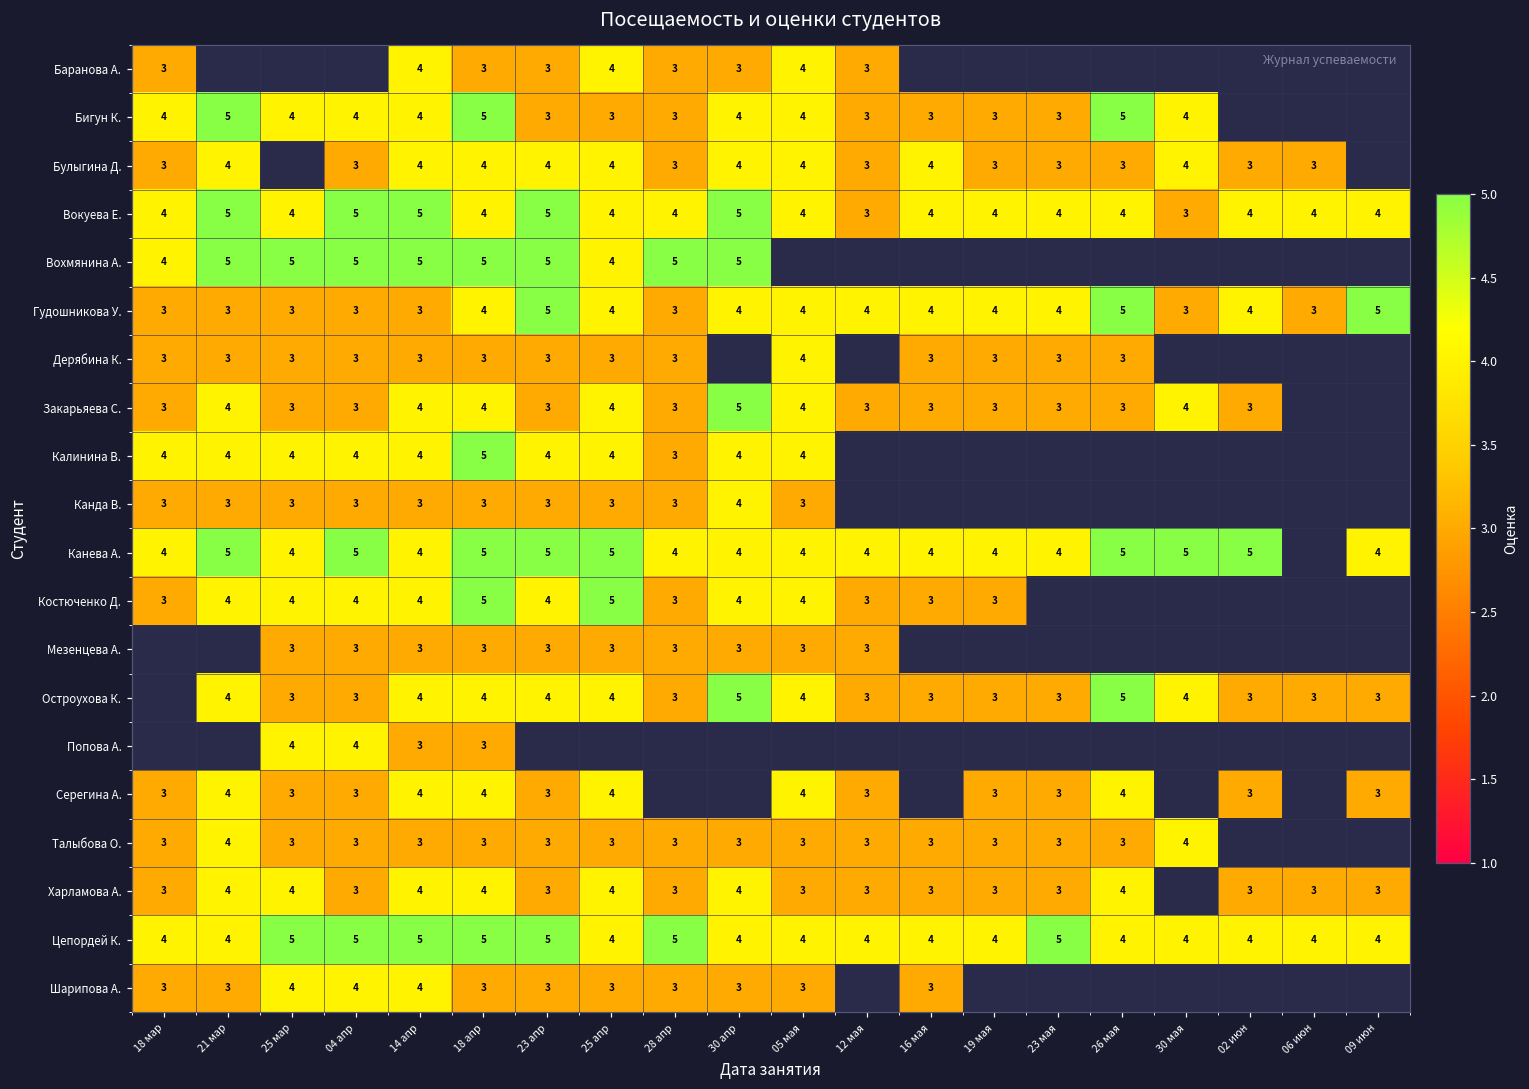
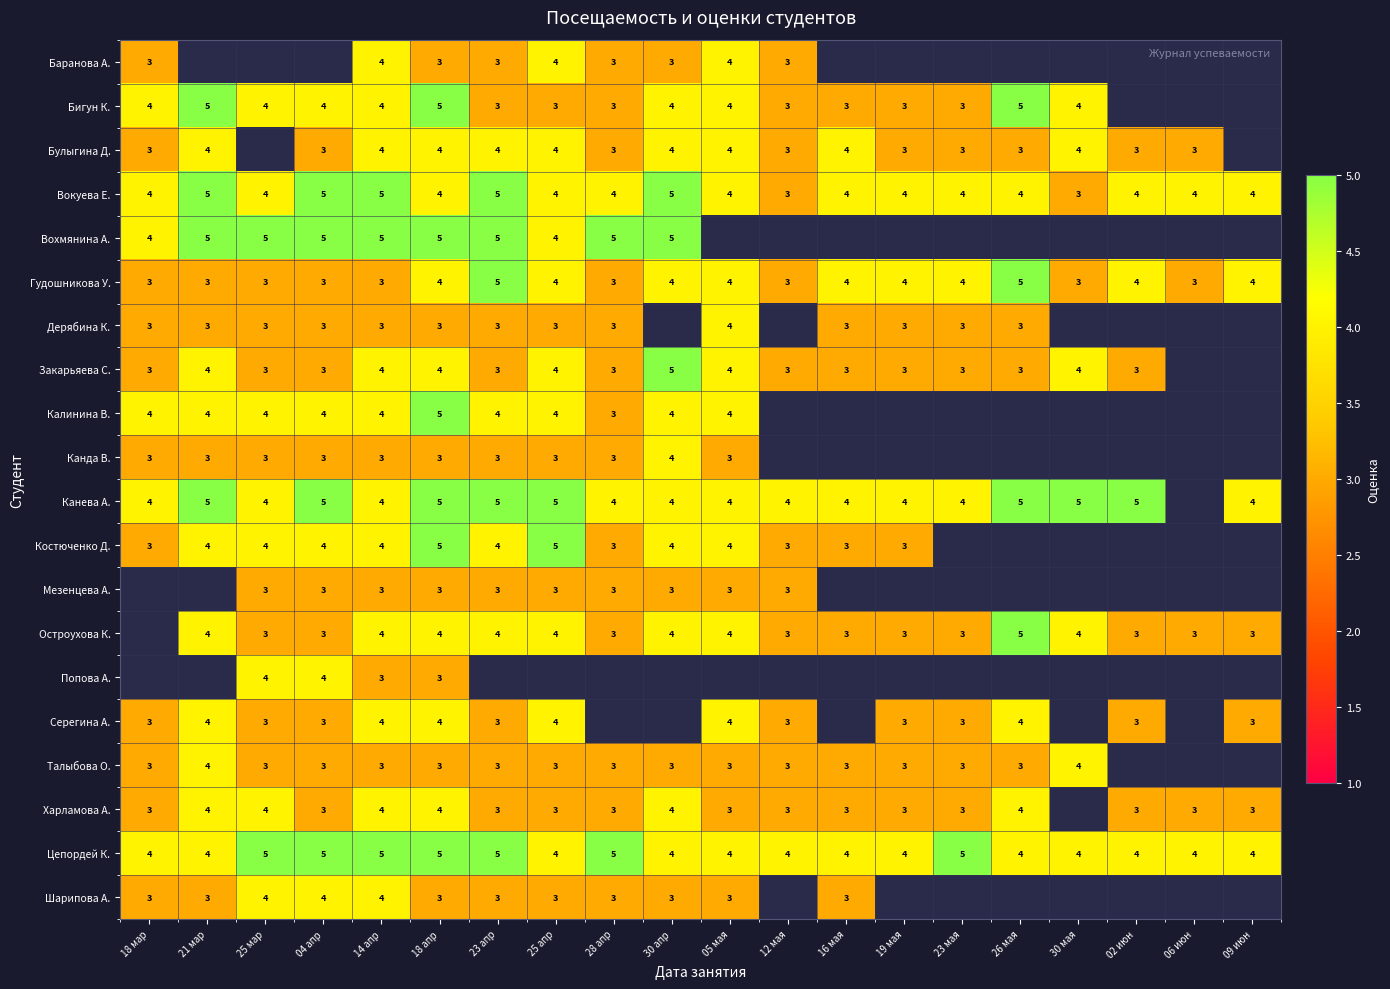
Гудошникова У., 12 мая: 4 -> 3
Гудошникова У., 09 июн: 5 -> 4
Остроухова К., 30 апр: 5 -> 4
Харламова А., 25 апр: 4 -> 3
